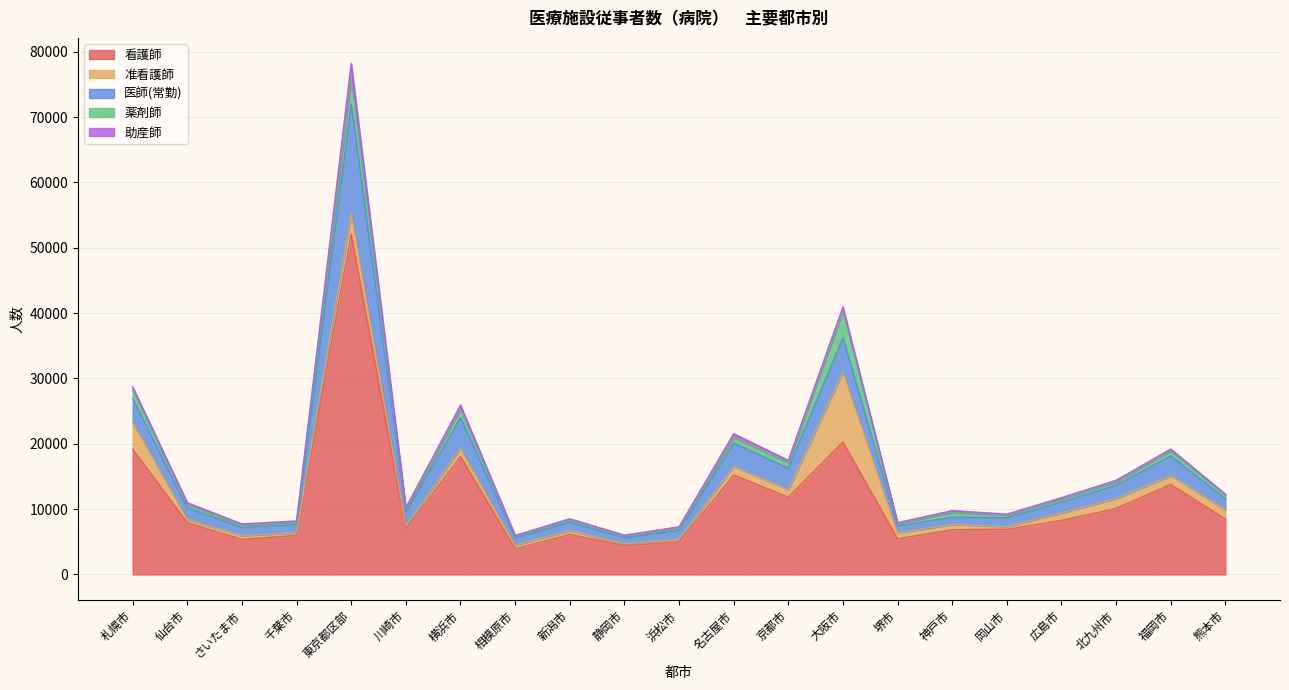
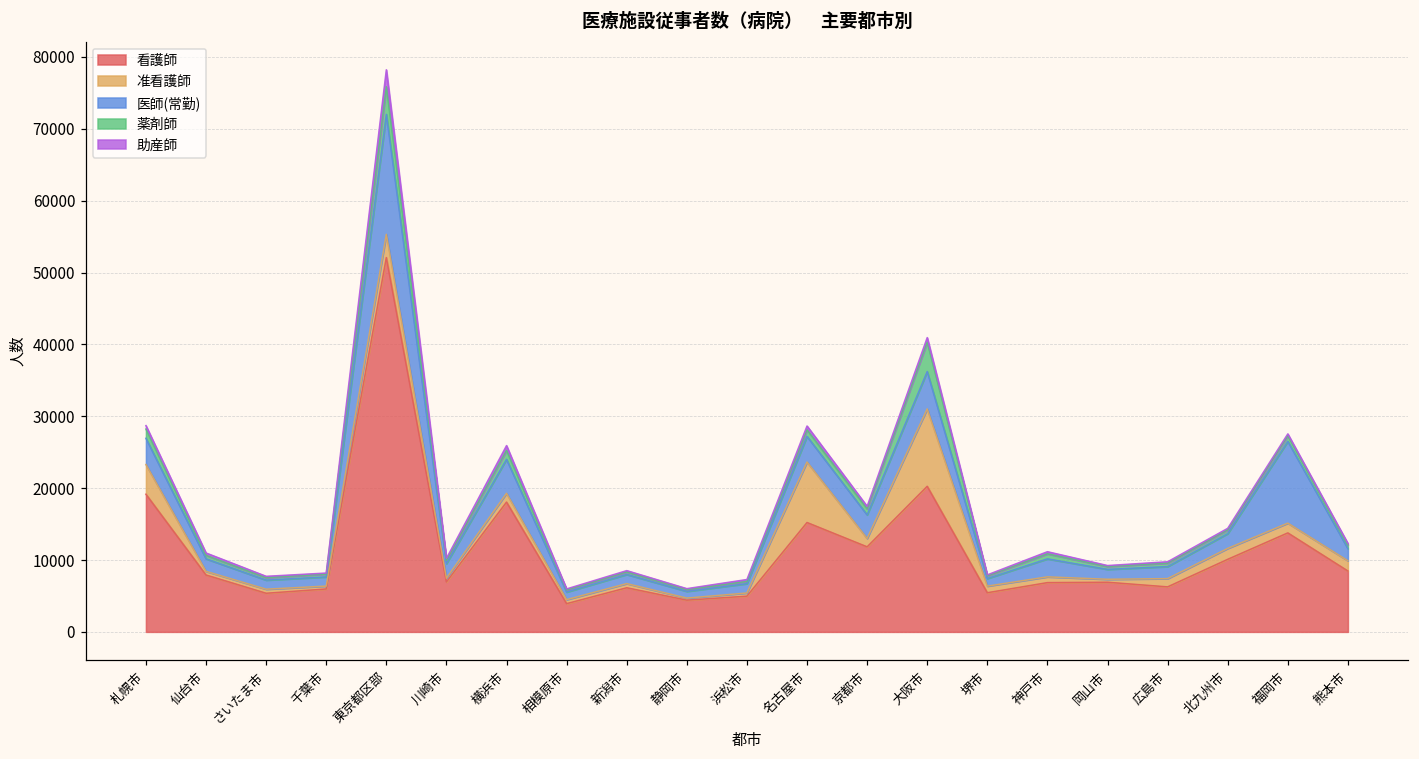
准看護師, 名古屋市: 1000 -> 8000
医師(常勤), 神戸市: 1000 -> 3000
看護師, 広島市: 8000 -> 6000
医師(常勤), 福岡市: 3000 -> 11000
